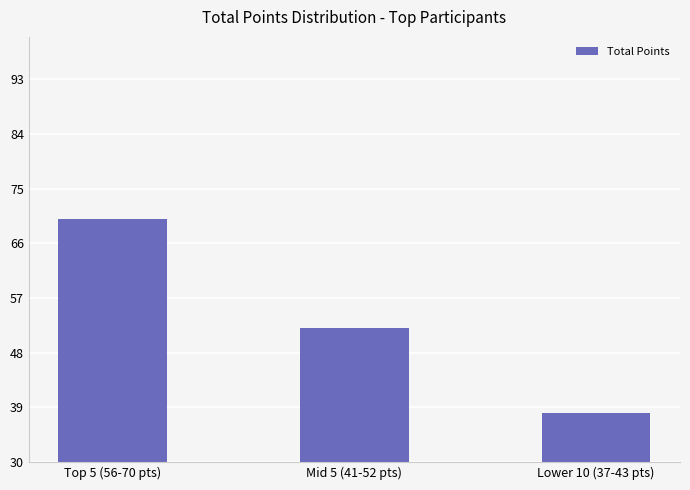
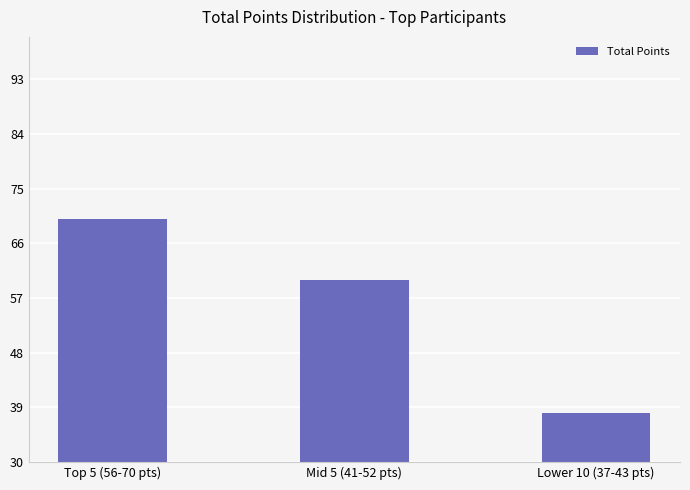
Mid 5 (41-52 pts): 52 -> 60
